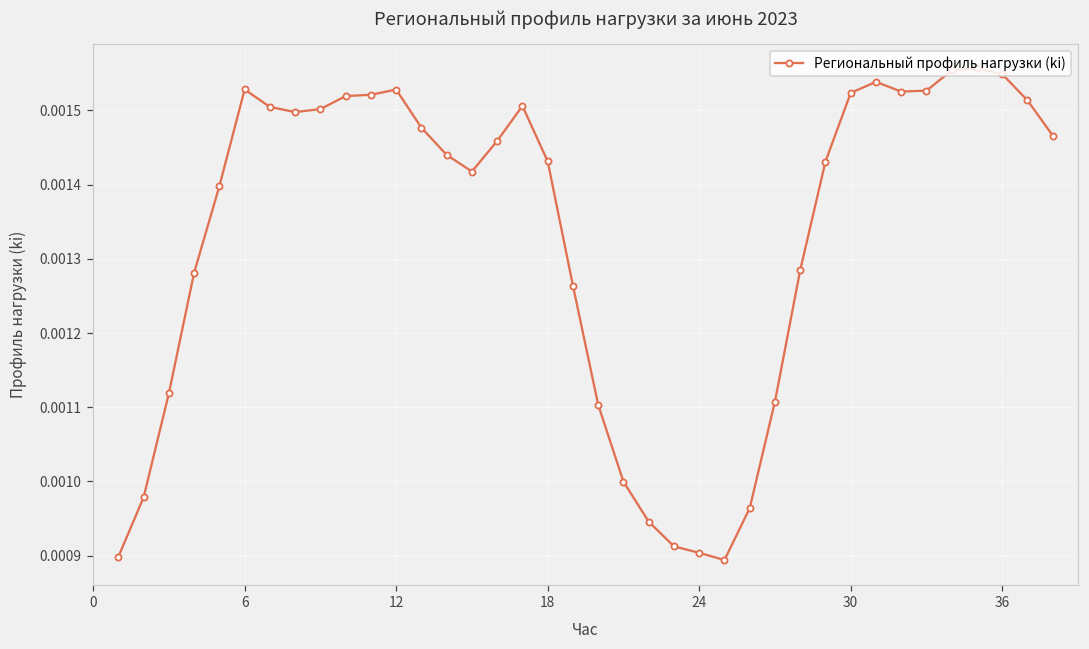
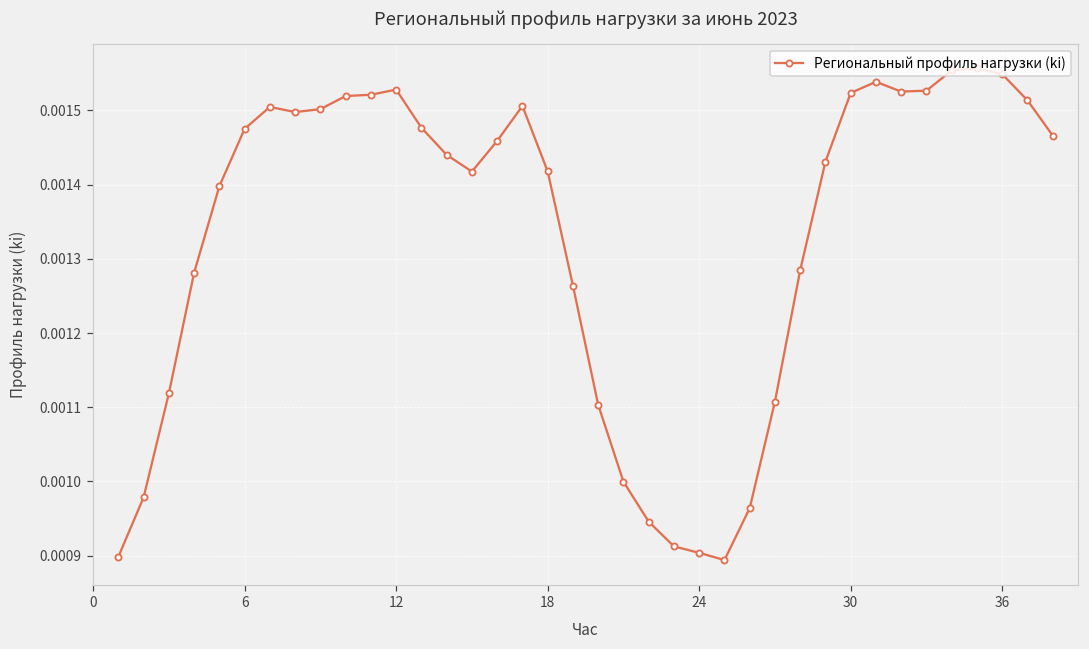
6: 0.00153 -> 0.00147
18: 0.00143 -> 0.00142
